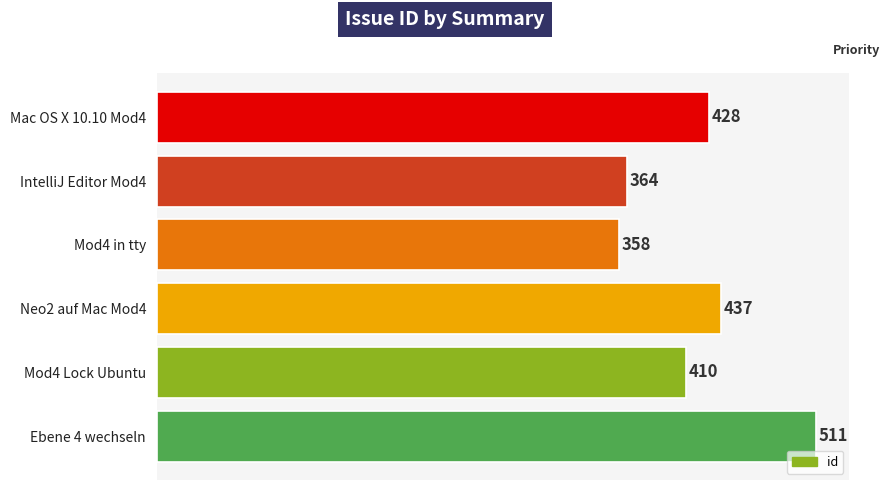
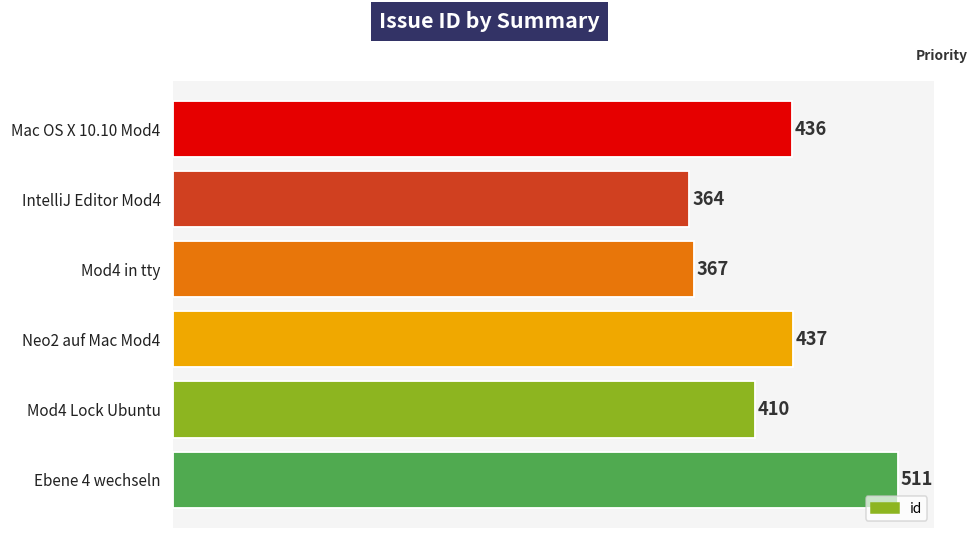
Mac OS X 10.10 Mod4: 428 -> 436
Mod4 in tty: 358 -> 367
